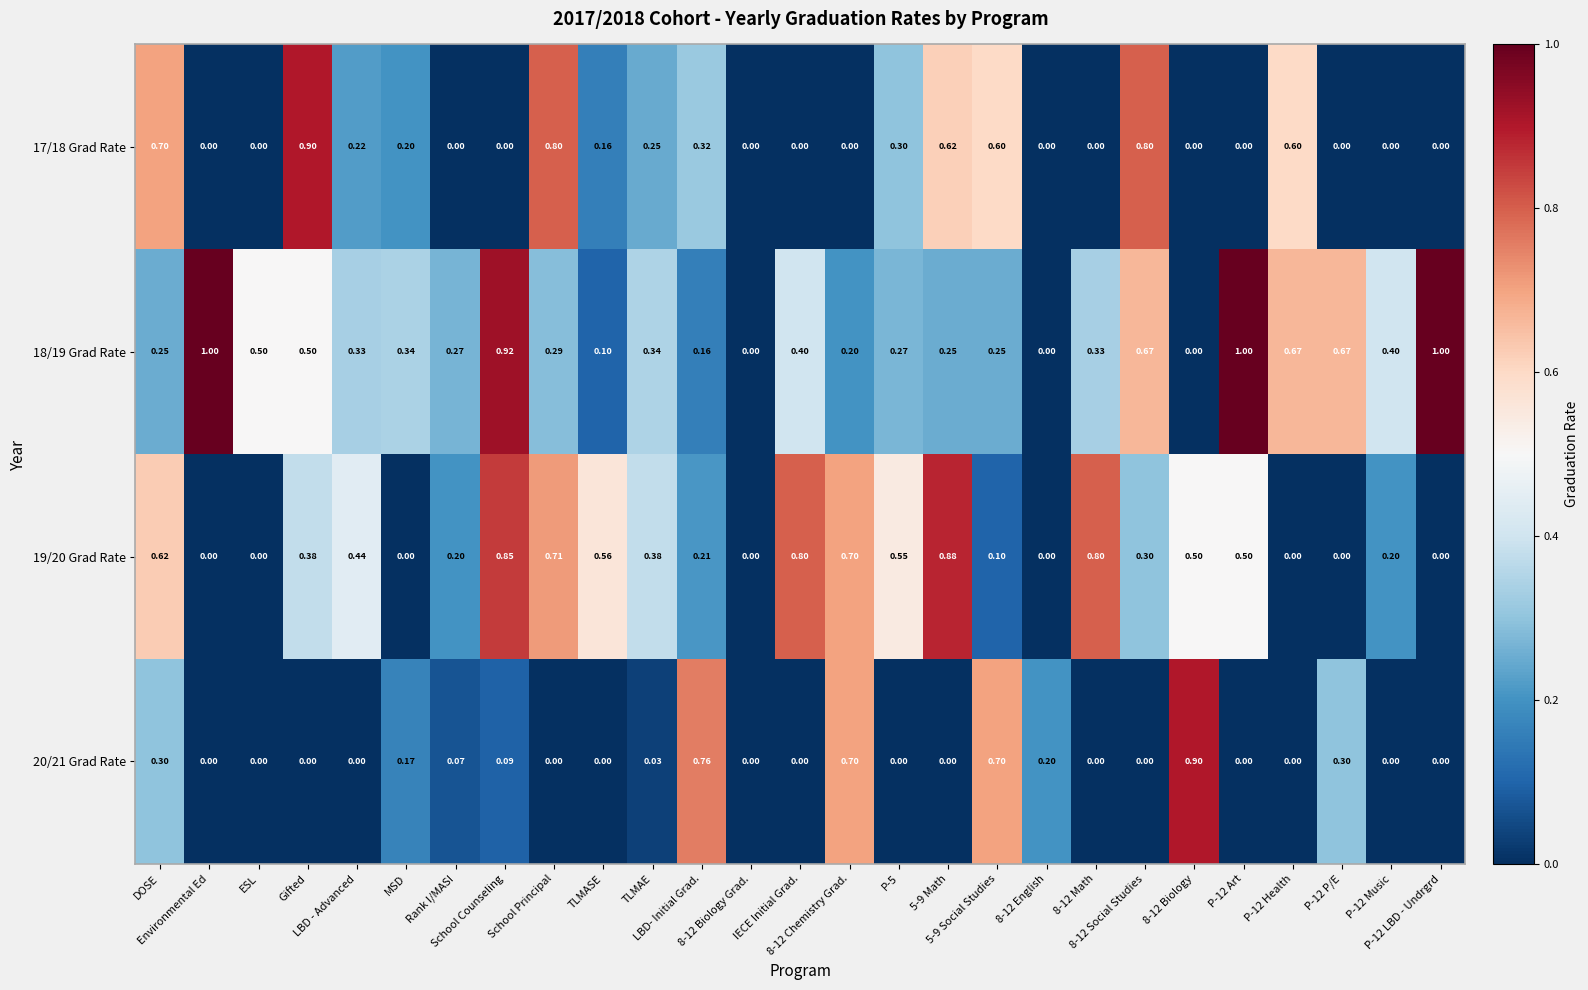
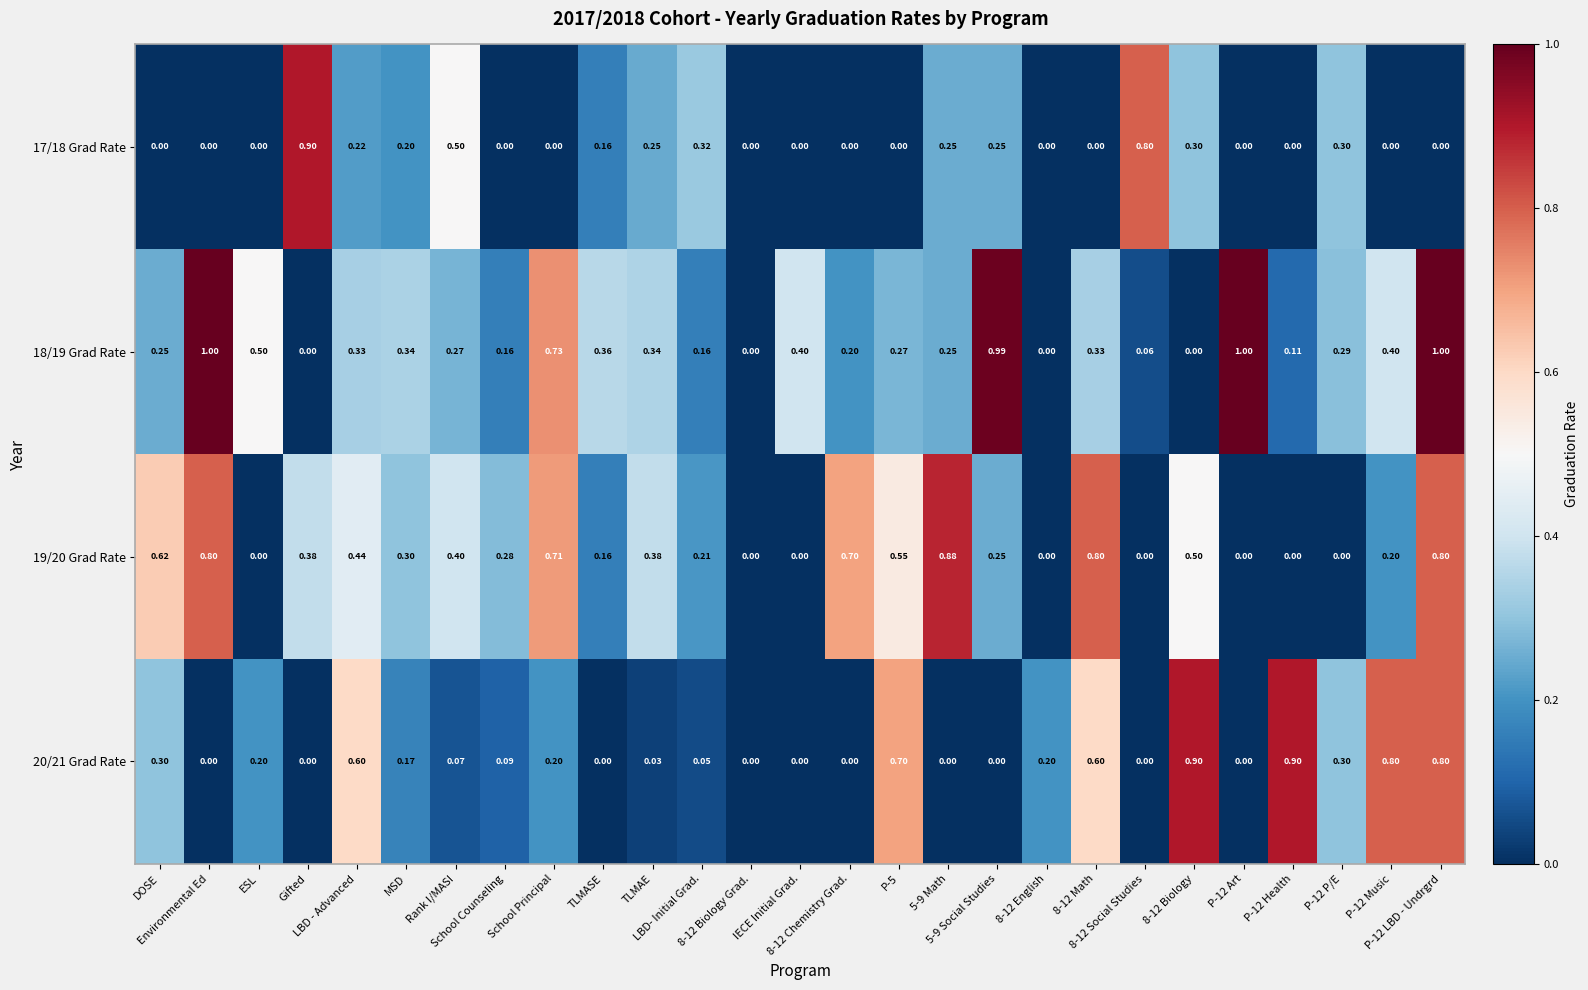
17/18 Grad Rate, DOSE: 0.70 -> 0.00
17/18 Grad Rate, Rank I/MASI: 0.00 -> 0.50
17/18 Grad Rate, School Principal: 0.80 -> 0.00
17/18 Grad Rate, P-5: 0.30 -> 0.00
17/18 Grad Rate, 5-9 Math: 0.62 -> 0.25
17/18 Grad Rate, 5-9 Social Studies: 0.60 -> 0.25
17/18 Grad Rate, 8-12 Biology: 0.00 -> 0.30
17/18 Grad Rate, P-12 Health: 0.60 -> 0.00
17/18 Grad Rate, P-12 P/E: 0.00 -> 0.30
18/19 Grad Rate, Gifted: 0.50 -> 0.00
18/19 Grad Rate, School Counseling: 0.92 -> 0.16
18/19 Grad Rate, School Principal: 0.29 -> 0.73
18/19 Grad Rate, TLMASE: 0.10 -> 0.36
18/19 Grad Rate, 5-9 Social Studies: 0.25 -> 0.99
18/19 Grad Rate, 8-12 Social Studies: 0.67 -> 0.06
18/19 Grad Rate, P-12 Health: 0.67 -> 0.11
18/19 Grad Rate, P-12 P/E: 0.67 -> 0.29
19/20 Grad Rate, Environmental Ed: 0.00 -> 0.80
19/20 Grad Rate, MSD: 0.00 -> 0.30
19/20 Grad Rate, Rank I/MASI: 0.20 -> 0.40
19/20 Grad Rate, School Counseling: 0.85 -> 0.28
19/20 Grad Rate, TLMASE: 0.56 -> 0.16
19/20 Grad Rate, IECE Initial Grad.: 0.80 -> 0.00
19/20 Grad Rate, 5-9 Social Studies: 0.10 -> 0.25
19/20 Grad Rate, 8-12 Social Studies: 0.30 -> 0.00
19/20 Grad Rate, P-12 Art: 0.50 -> 0.00
19/20 Grad Rate, P-12 LBD - Undrgrd: 0.00 -> 0.80
20/21 Grad Rate, ESL: 0.00 -> 0.20
20/21 Grad Rate, LBD - Advanced: 0.00 -> 0.60
20/21 Grad Rate, School Principal: 0.00 -> 0.20
20/21 Grad Rate, LBD- Initial Grad.: 0.76 -> 0.05
20/21 Grad Rate, 8-12 Chemistry Grad.: 0.70 -> 0.00
20/21 Grad Rate, P-5: 0.00 -> 0.70
20/21 Grad Rate, 5-9 Social Studies: 0.70 -> 0.00
20/21 Grad Rate, 8-12 Math: 0.00 -> 0.60
20/21 Grad Rate, P-12 Health: 0.00 -> 0.90
20/21 Grad Rate, P-12 Music: 0.00 -> 0.80
20/21 Grad Rate, P-12 LBD - Undrgrd: 0.00 -> 0.80
